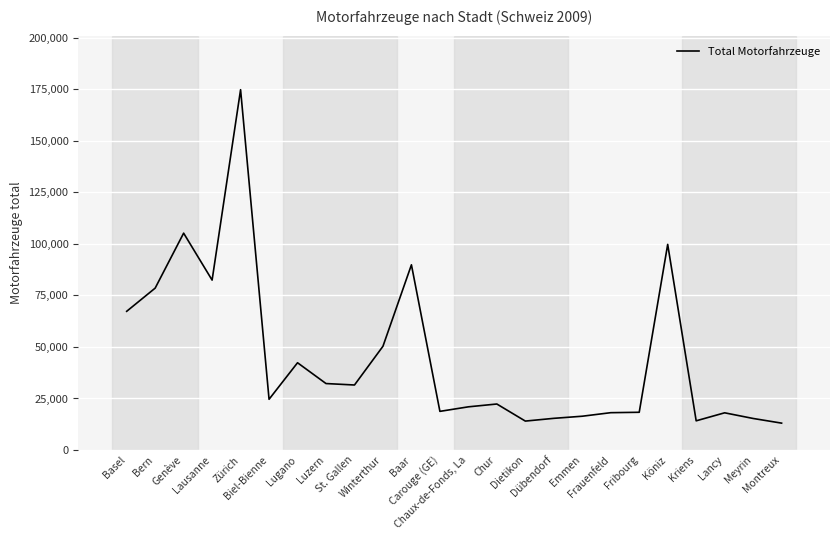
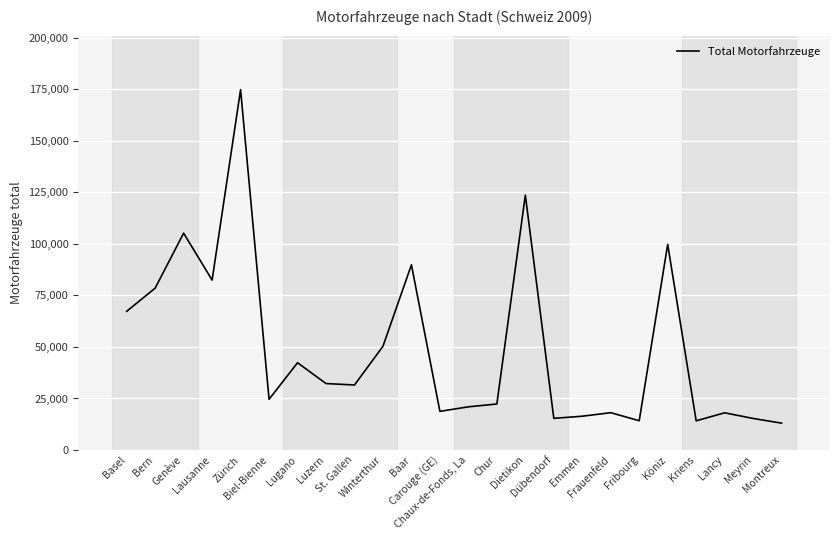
Dietikon: 14,000 -> 124,000
Fribourg: 18,000 -> 14,000
